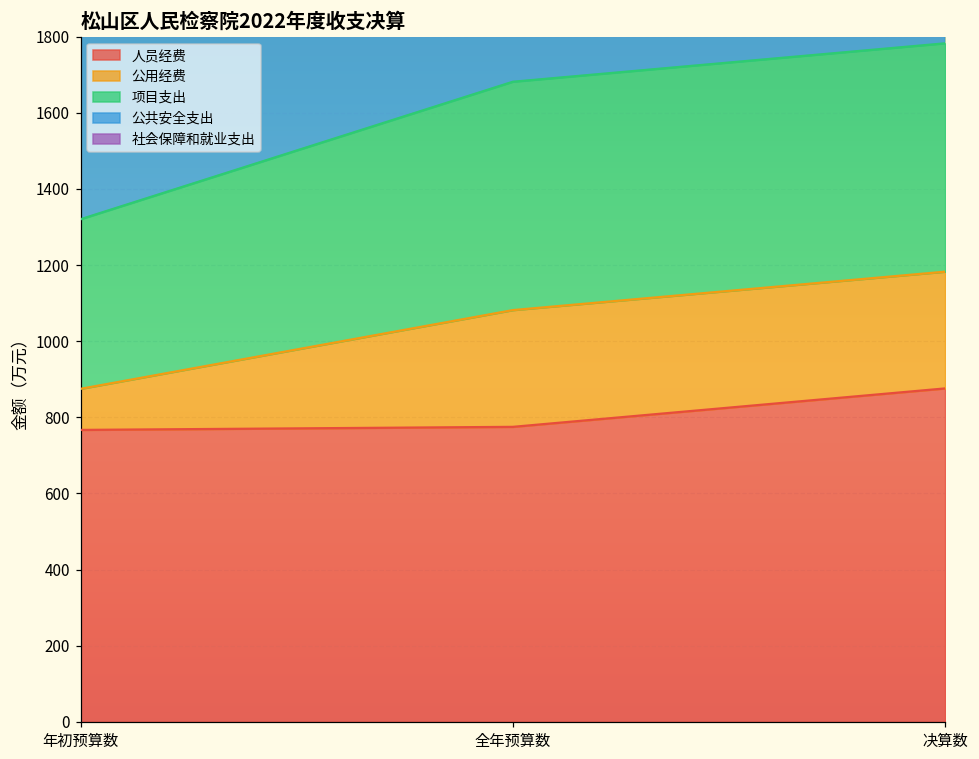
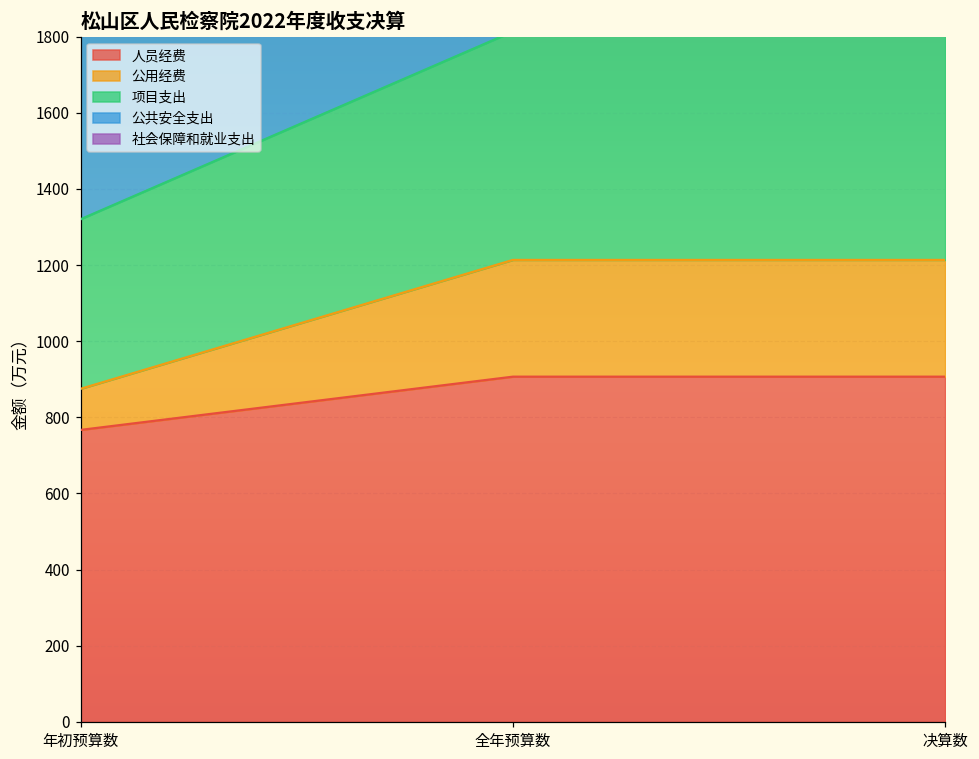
人员经费, 全年预算数: 770 -> 910
人员经费, 决算数: 880 -> 910
